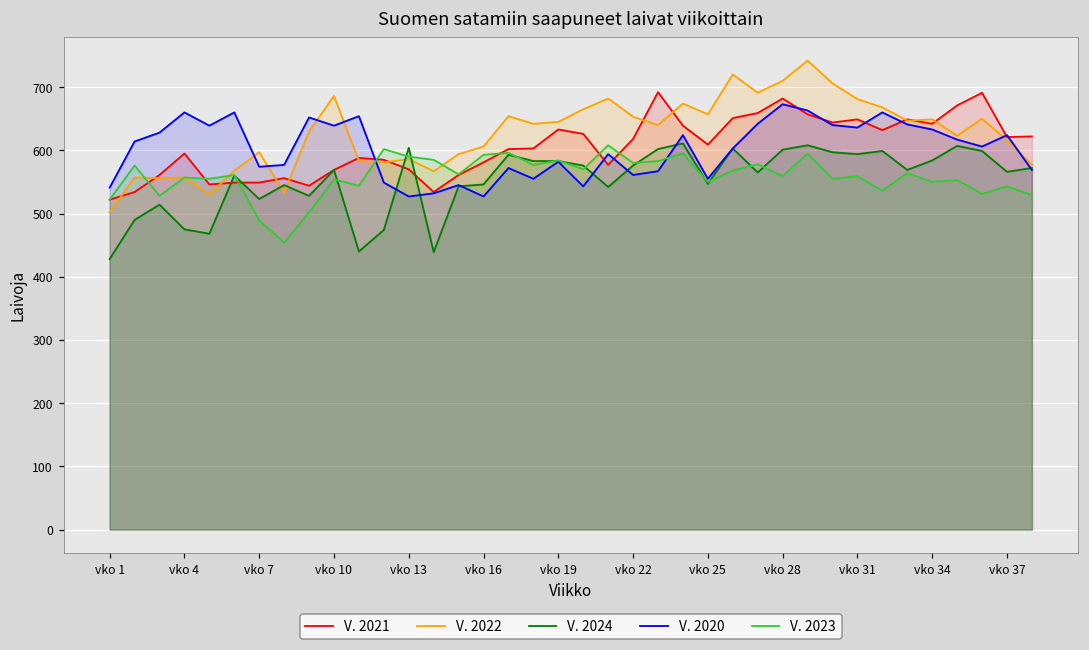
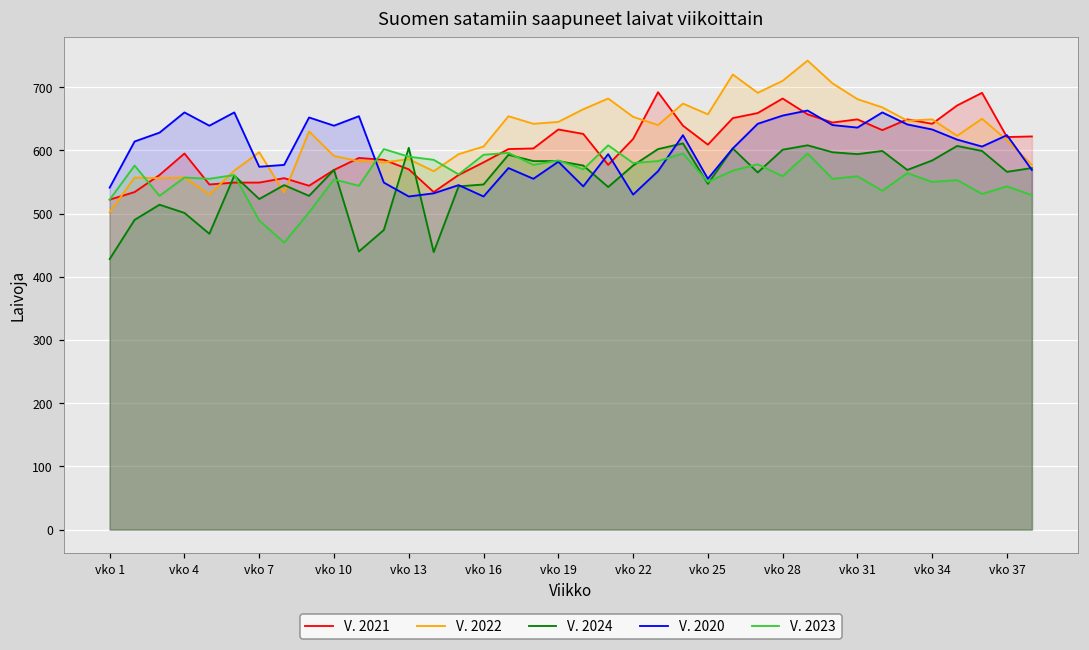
V. 2024, vko 4: 480 -> 500
V. 2022, vko 10: 690 -> 590
V. 2020, vko 22: 560 -> 530
V. 2020, vko 28: 670 -> 660
